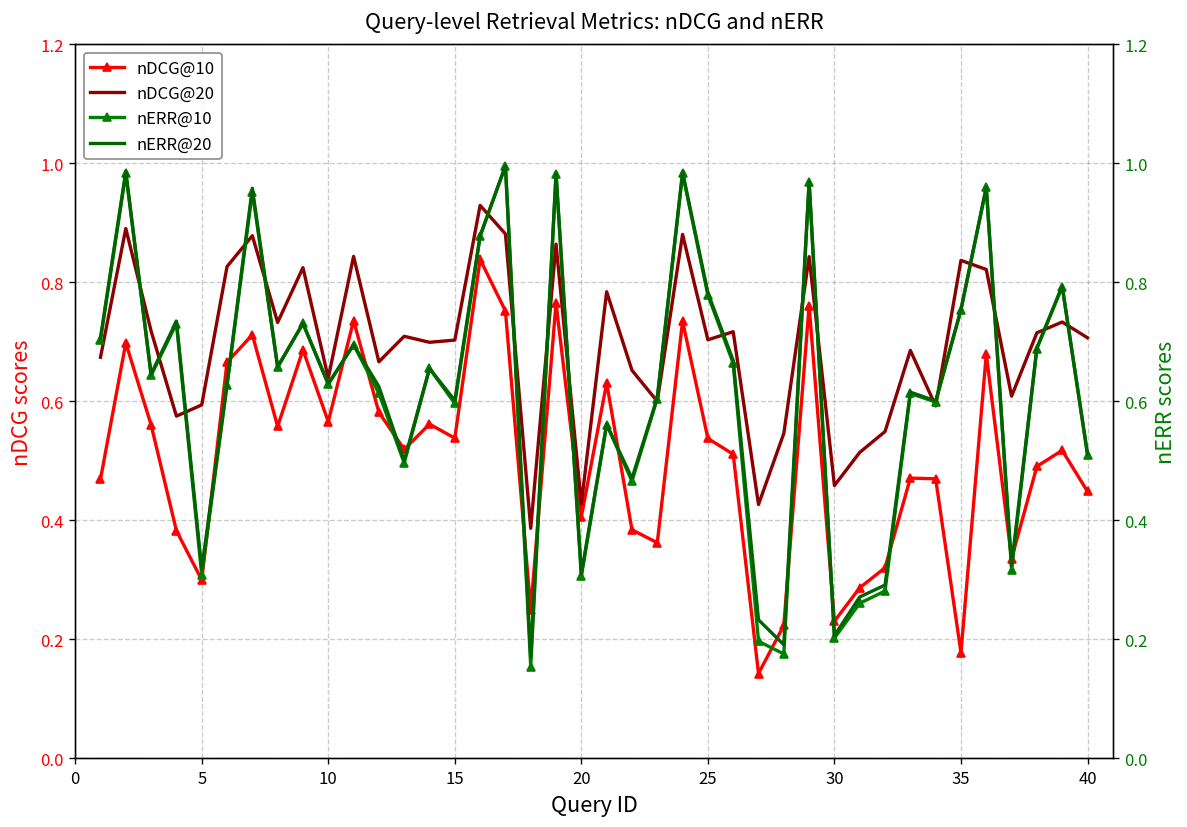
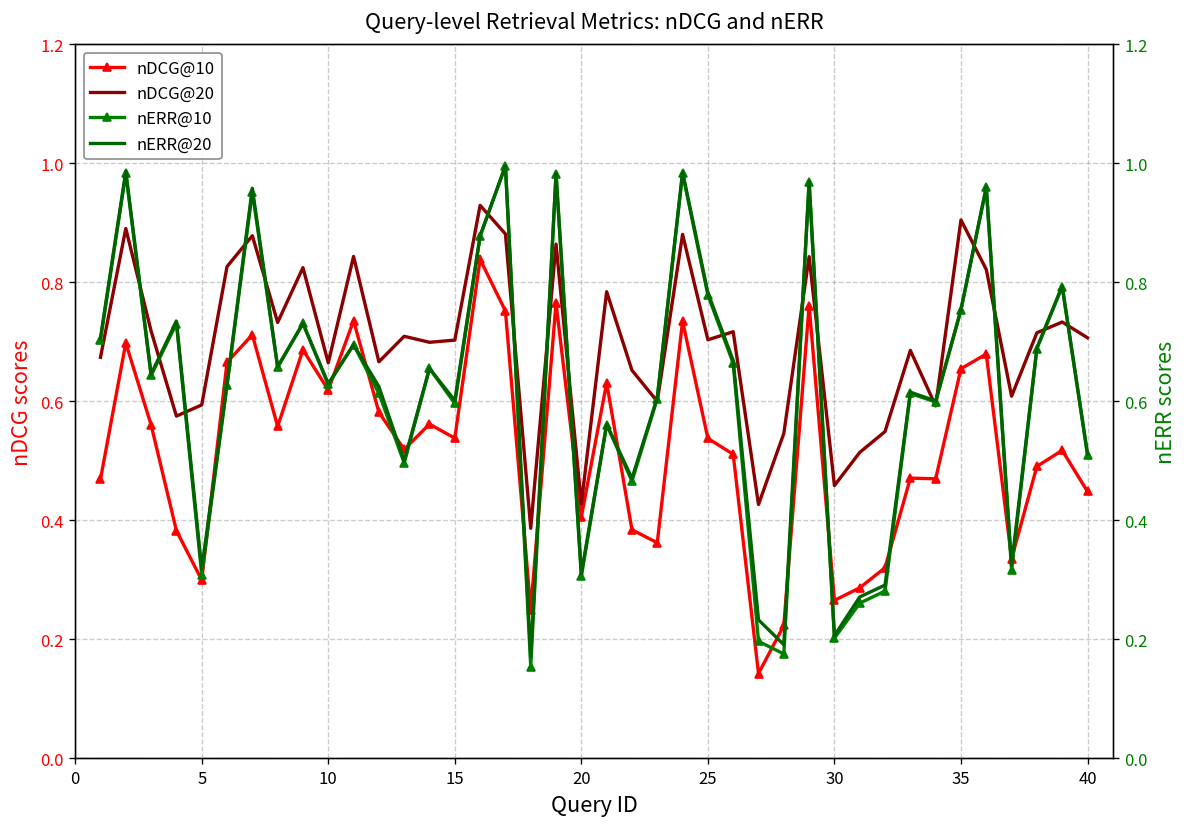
nDCG@10, 10: 0.57 -> 0.62
nDCG@20, 10: 0.64 -> 0.66
nDCG@10, 30: 0.23 -> 0.27
nDCG@10, 35: 0.18 -> 0.65
nDCG@20, 35: 0.84 -> 0.91
